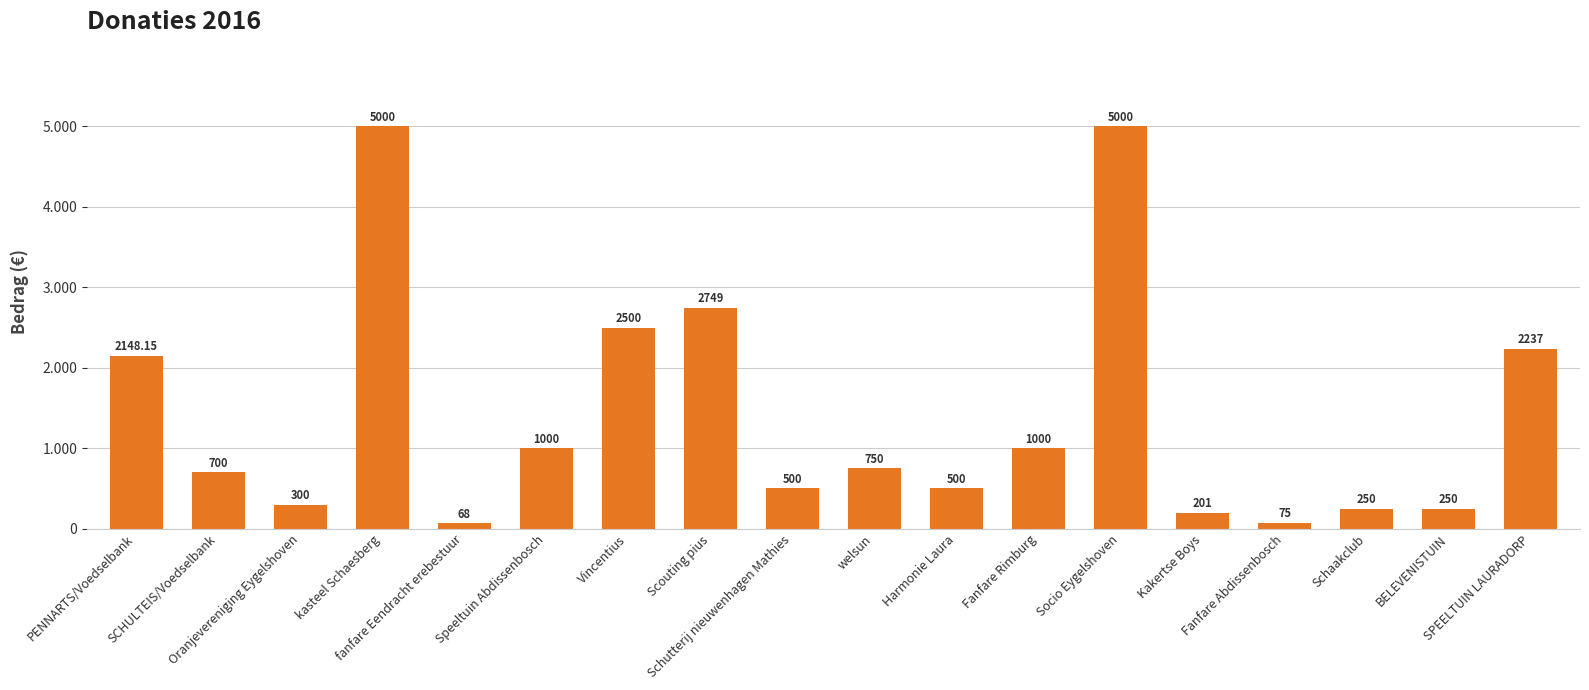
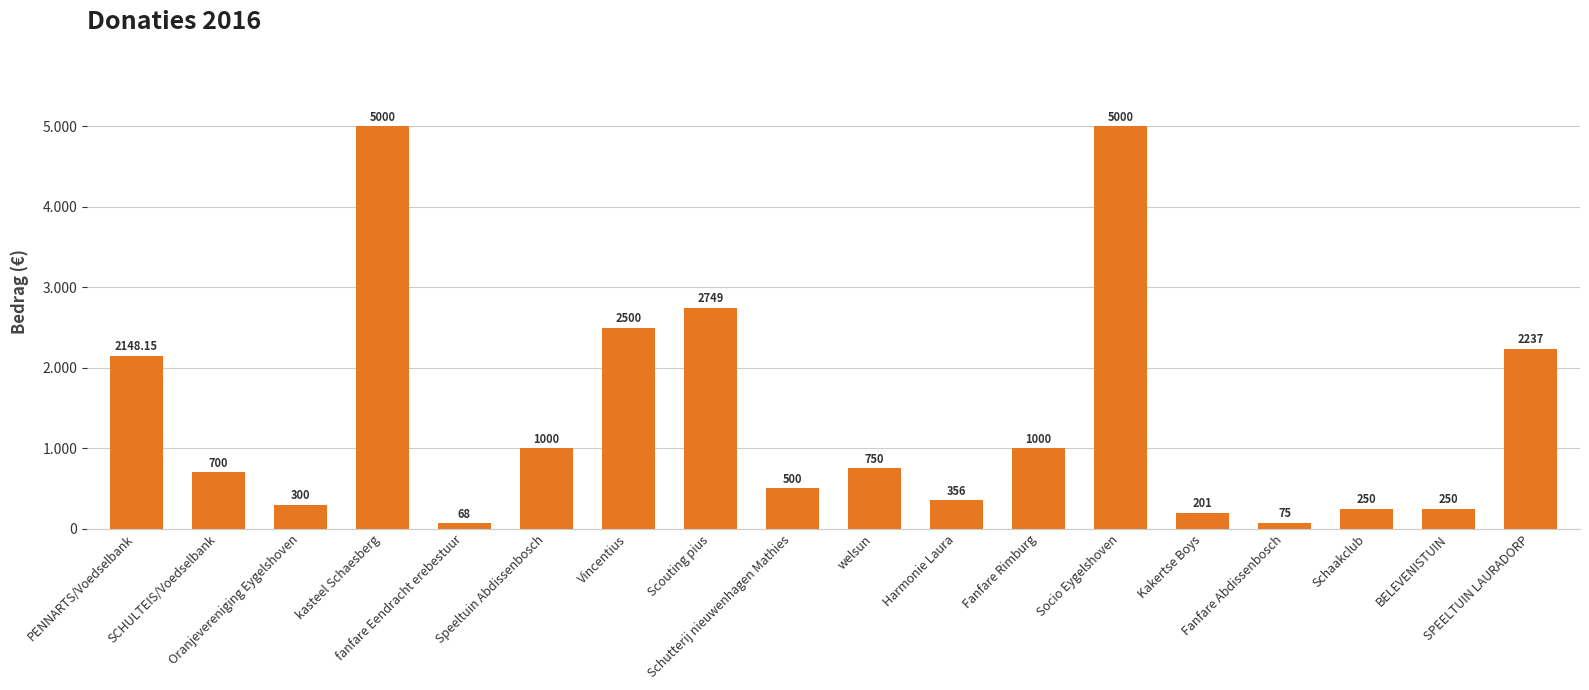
Harmonie Laura: 500 -> 356
